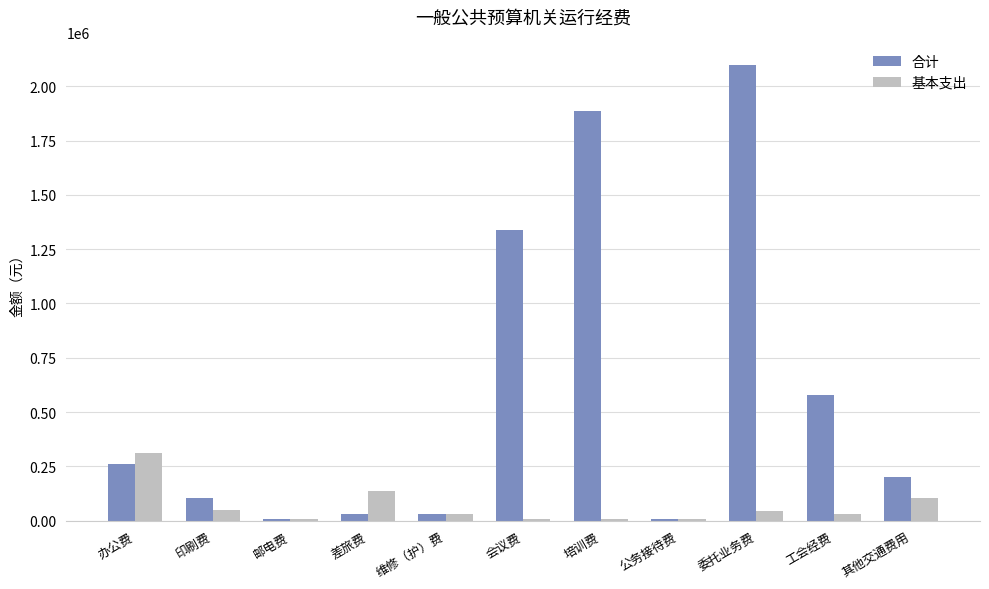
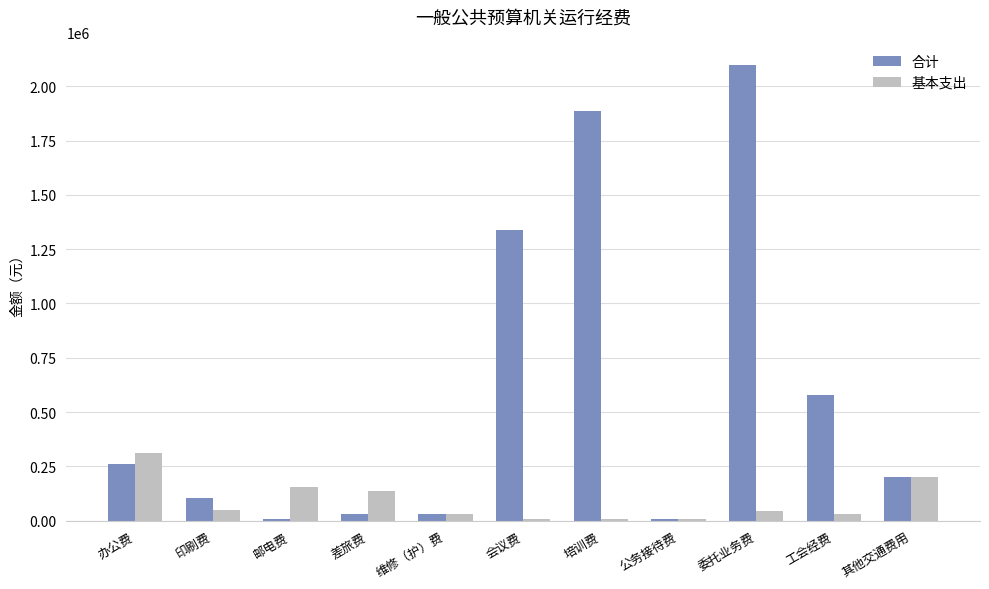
基本支出, 邮电费: 10000 -> 160000
基本支出, 其他交通费用: 100000 -> 200000
